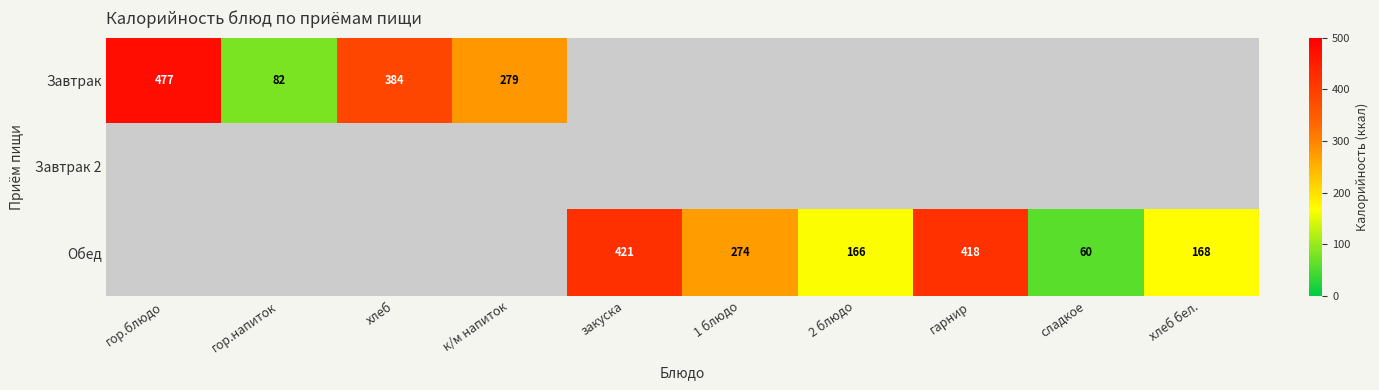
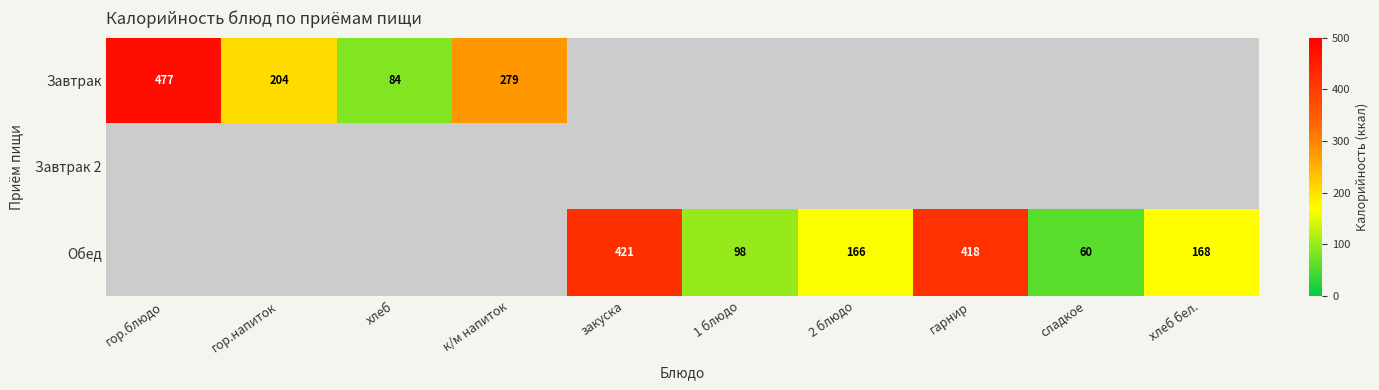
Завтрак, гор.напиток: 82 -> 204
Завтрак, хлеб: 384 -> 84
Обед, 1 блюдо: 274 -> 98
